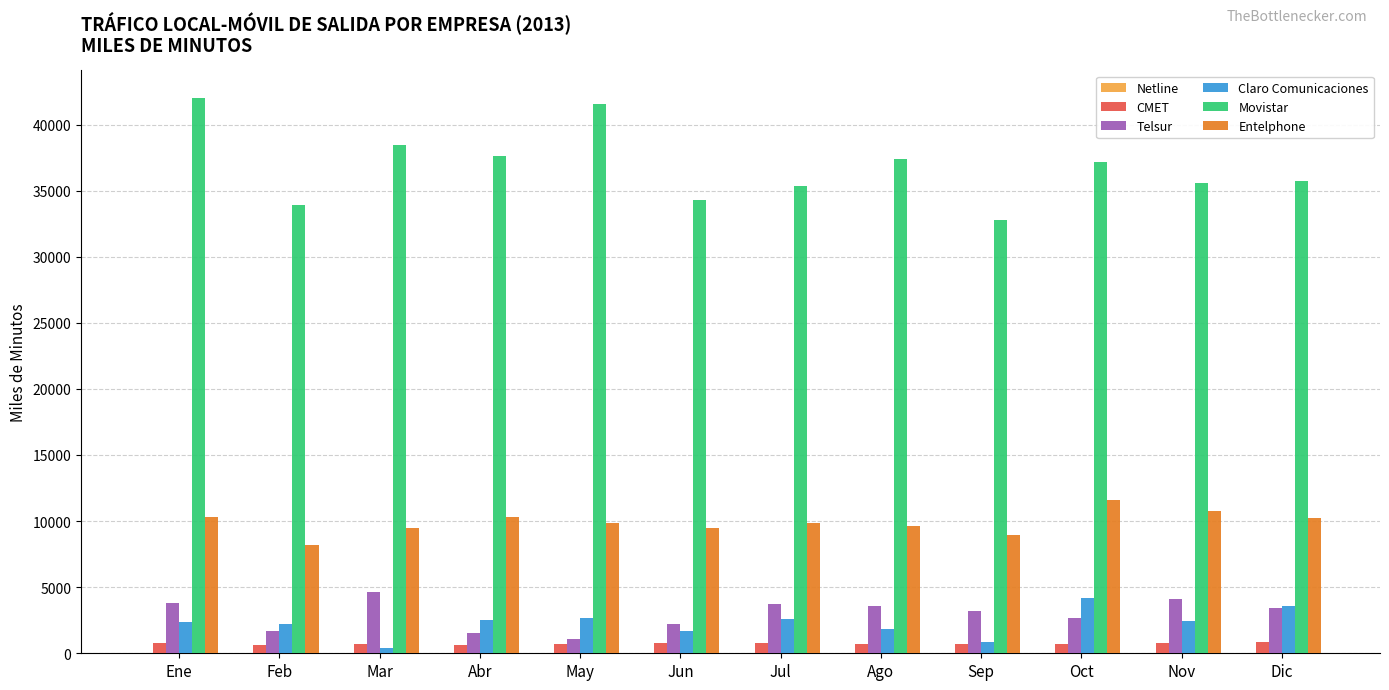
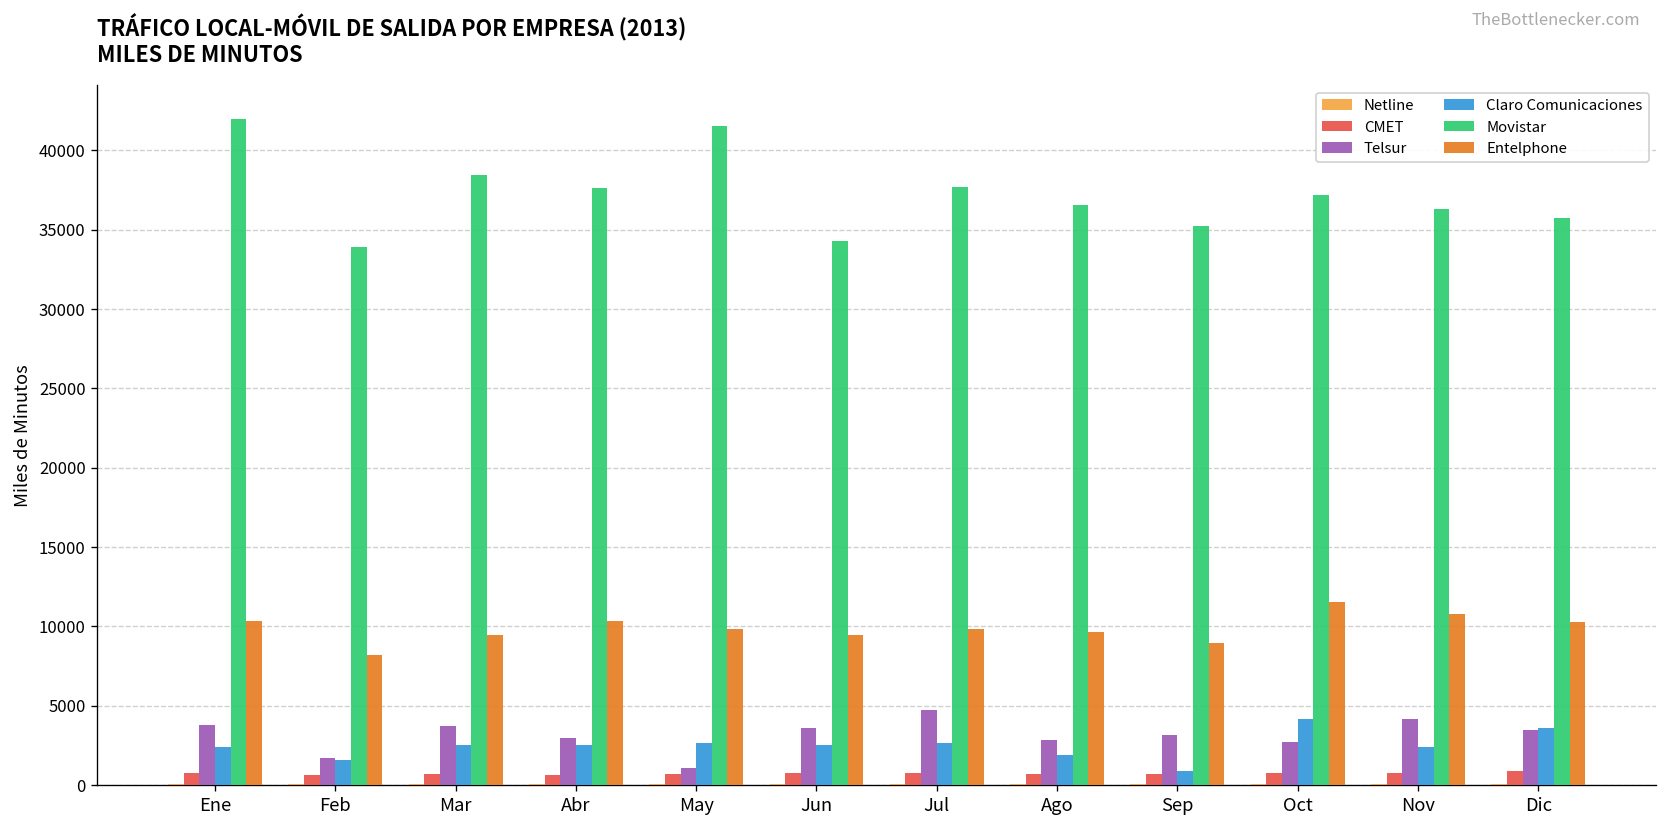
Claro Comunicaciones, Feb: 2200 -> 1600
Telsur, Mar: 4700 -> 3700
Claro Comunicaciones, Mar: 400 -> 2500
Telsur, Abr: 1500 -> 2900
Telsur, Jun: 2200 -> 3600
Claro Comunicaciones, Jun: 1700 -> 2500
Telsur, Jul: 3700 -> 4700
Movistar, Jul: 35400 -> 37700
Telsur, Ago: 3600 -> 2800
Movistar, Ago: 37400 -> 36500
Movistar, Sep: 32700 -> 35200
Movistar, Nov: 35600 -> 36300
